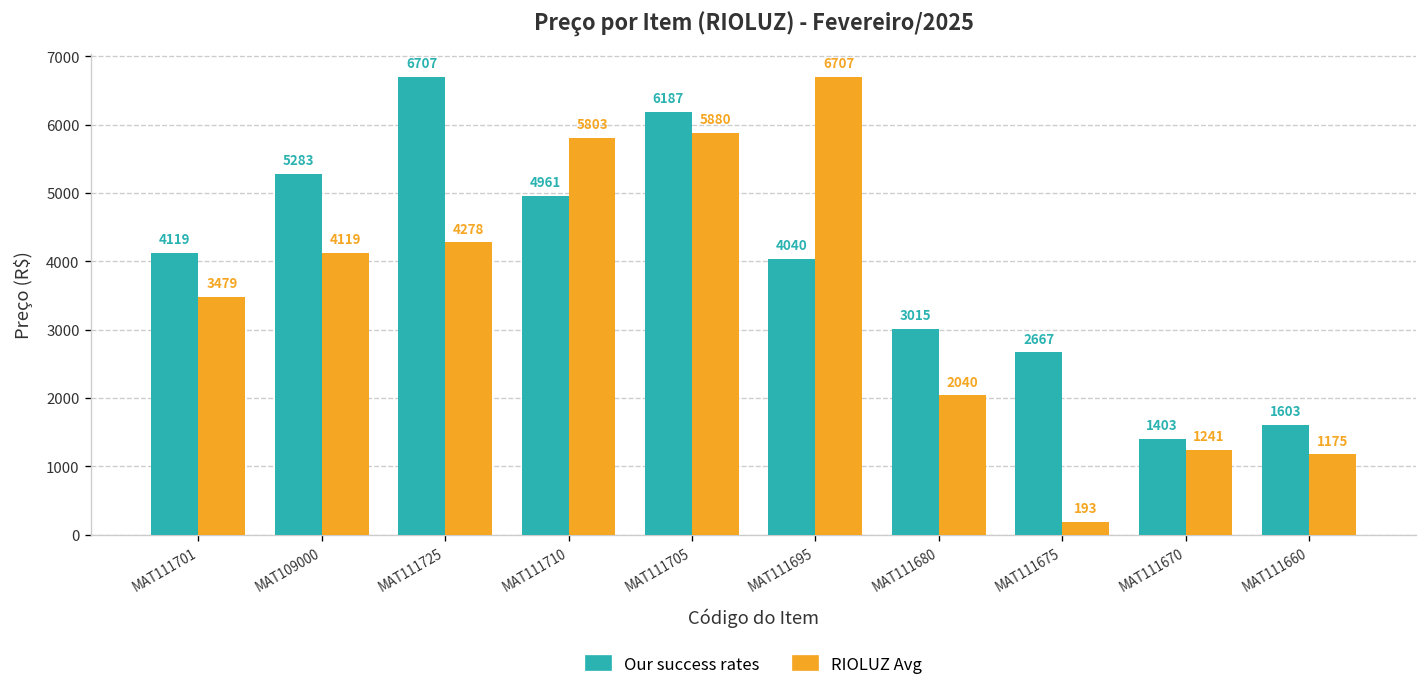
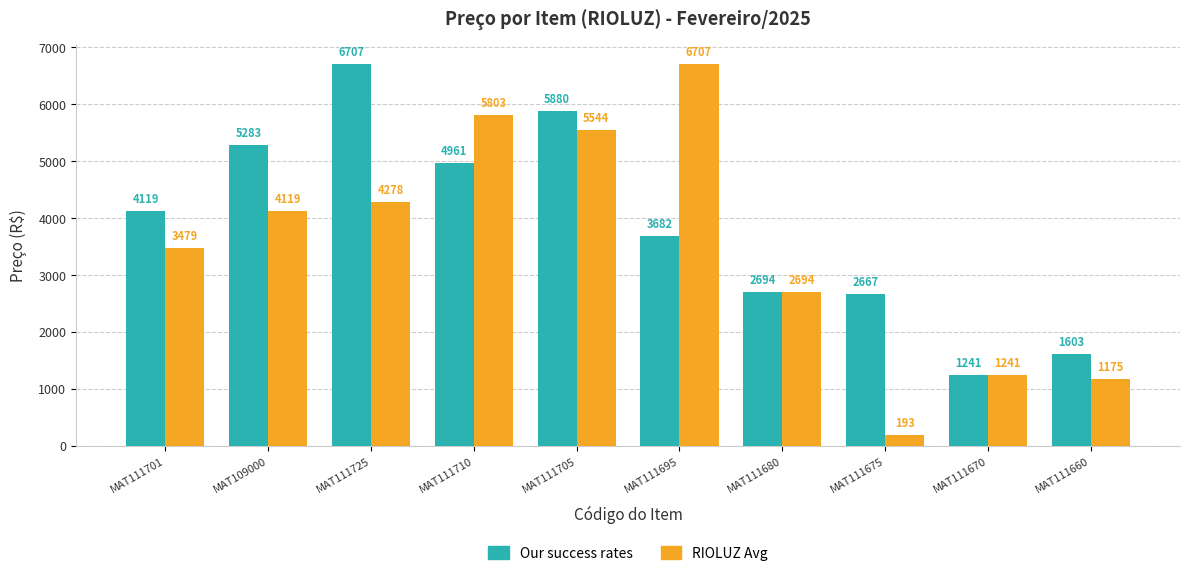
Our success rates, MAT111705: 6187 -> 5880
RIOLUZ Avg, MAT111705: 5880 -> 5544
Our success rates, MAT111695: 4040 -> 3682
Our success rates, MAT111680: 3015 -> 2694
RIOLUZ Avg, MAT111680: 2040 -> 2694
Our success rates, MAT111670: 1403 -> 1241
